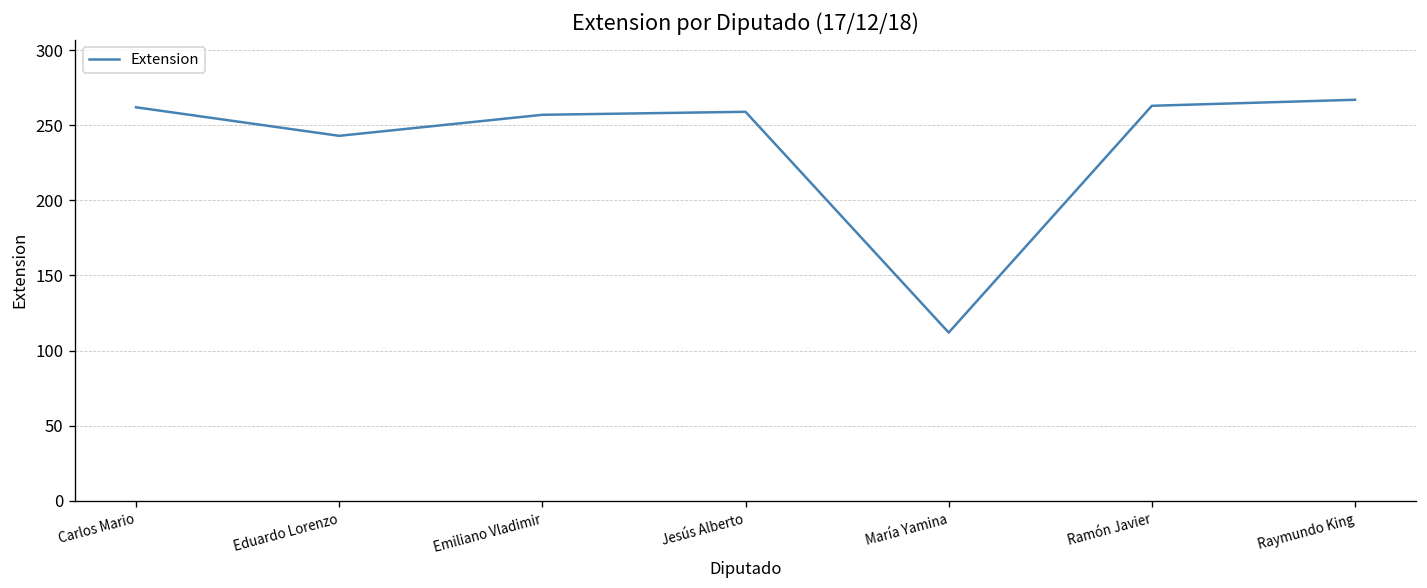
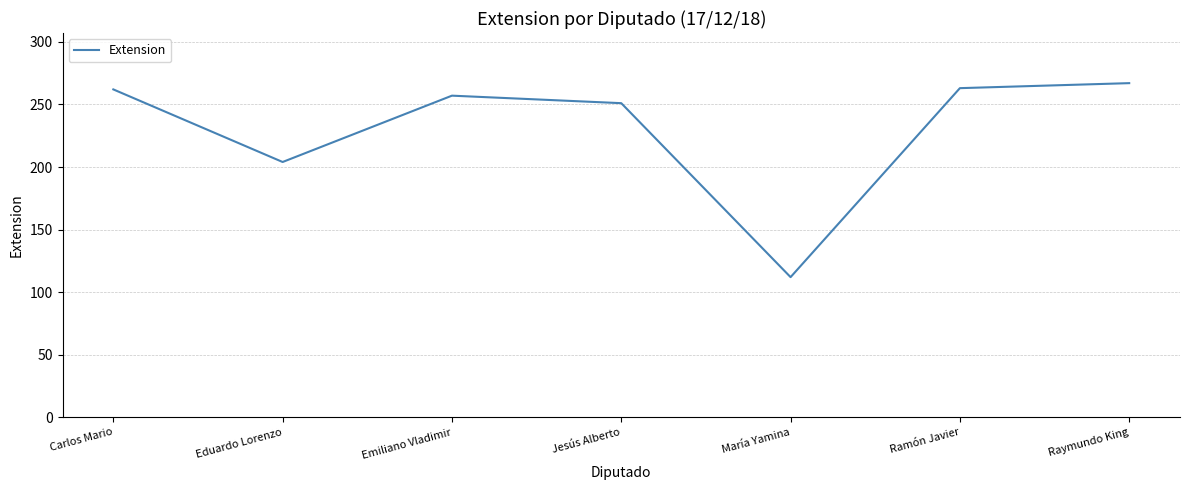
Eduardo Lorenzo: 243 -> 204
Jesús Alberto: 259 -> 251
